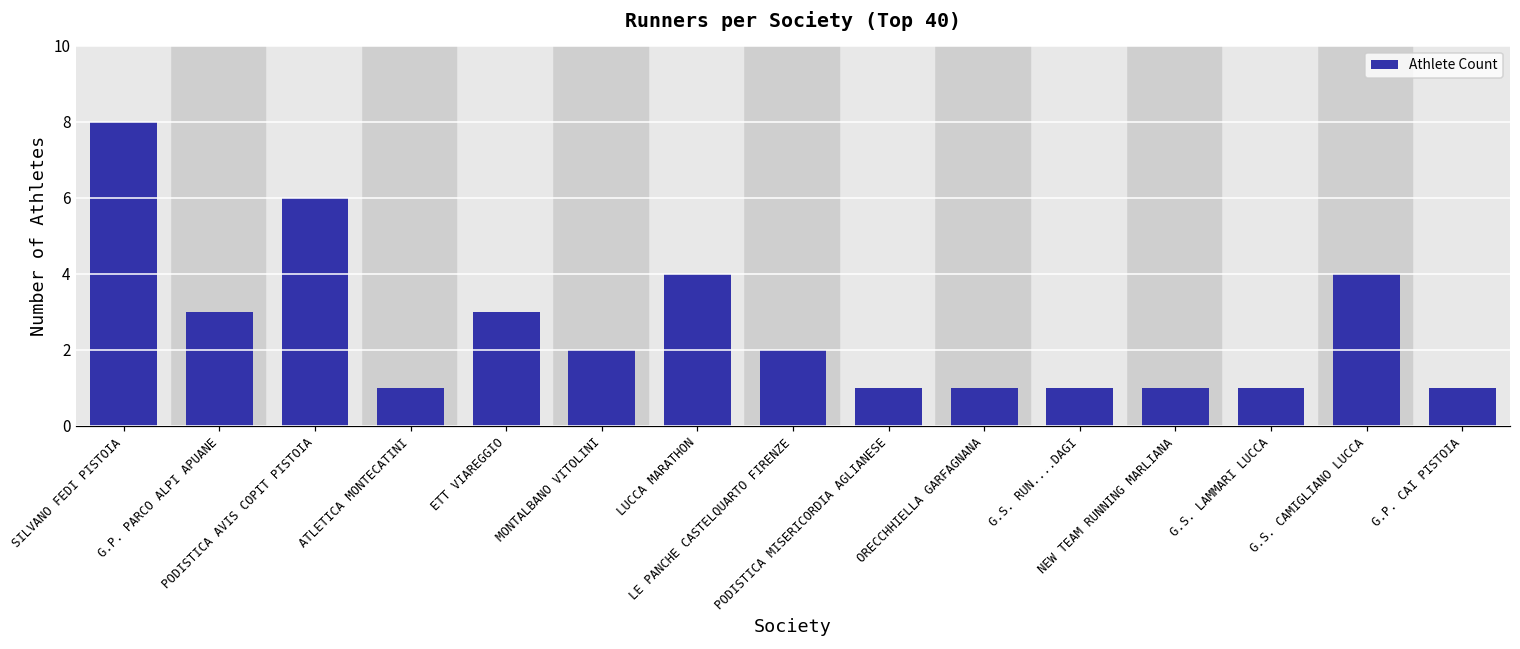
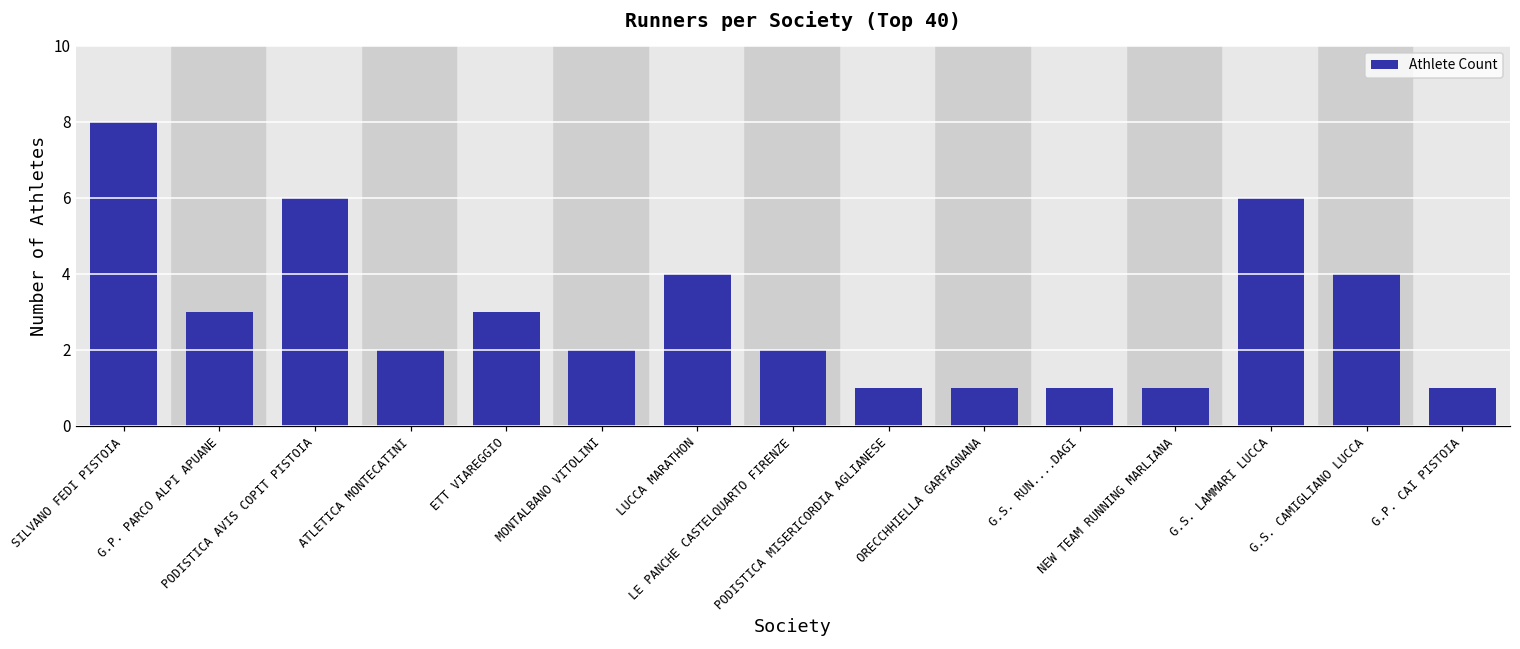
ATLETICA MONTECATINI: 1 -> 2
G.S. LAMMARI LUCCA: 1 -> 6
